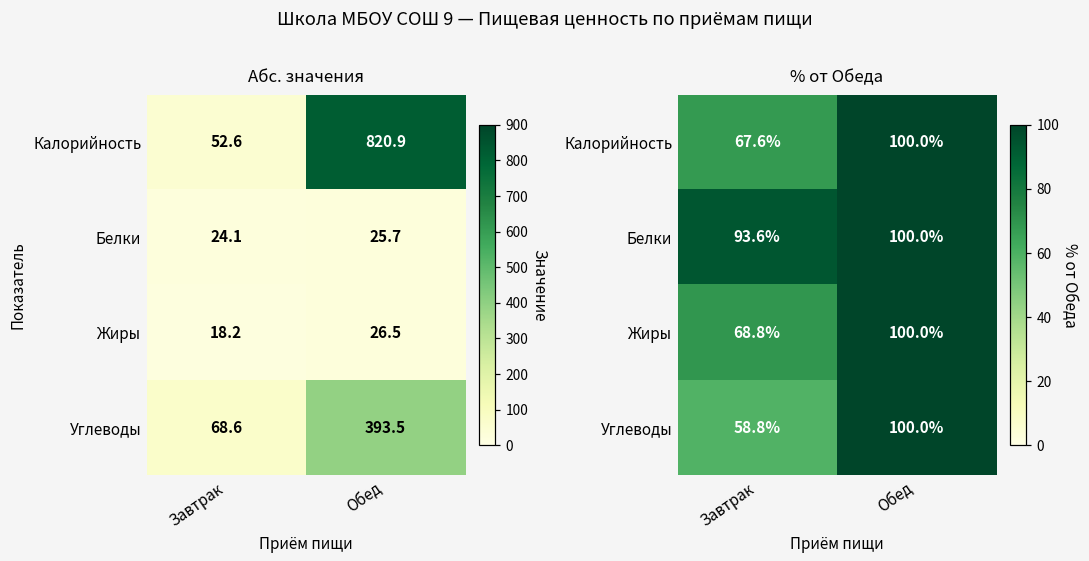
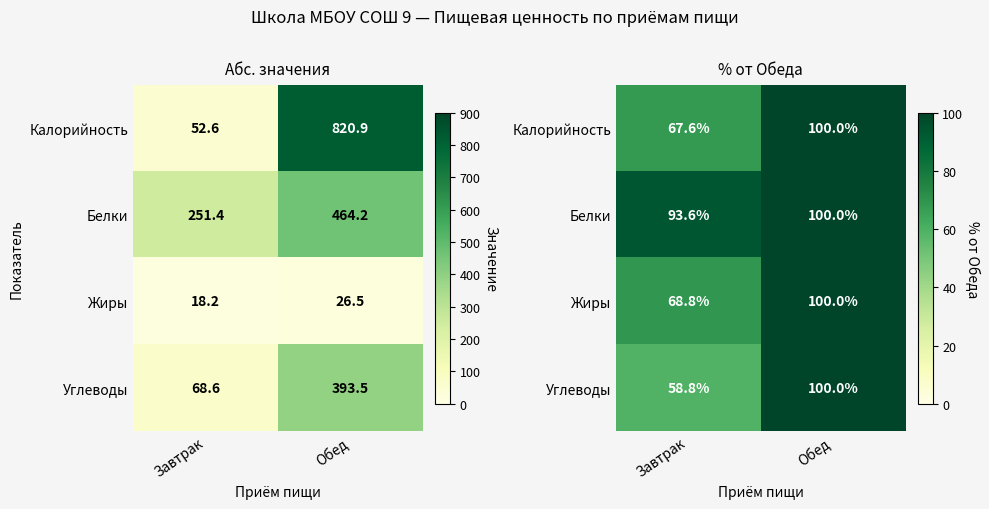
Абс. значения, Белки, Завтрак: 24.1 -> 251.4
Абс. значения, Белки, Обед: 25.7 -> 464.2
